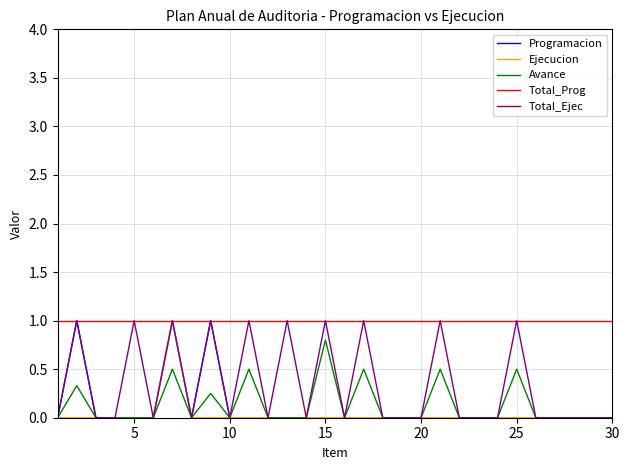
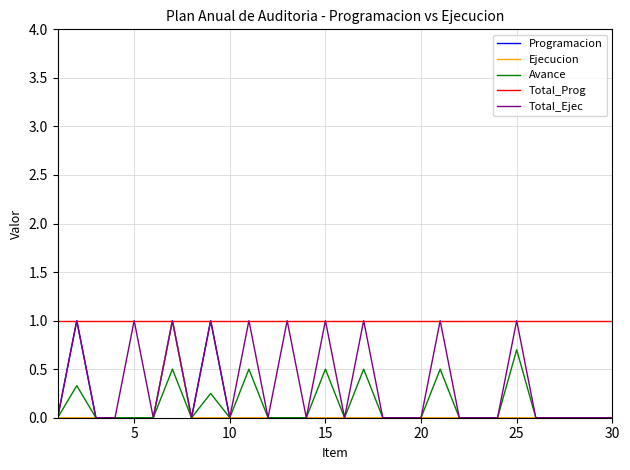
Avance, 15: 0.8 -> 0.5
Avance, 25: 0.5 -> 0.7
